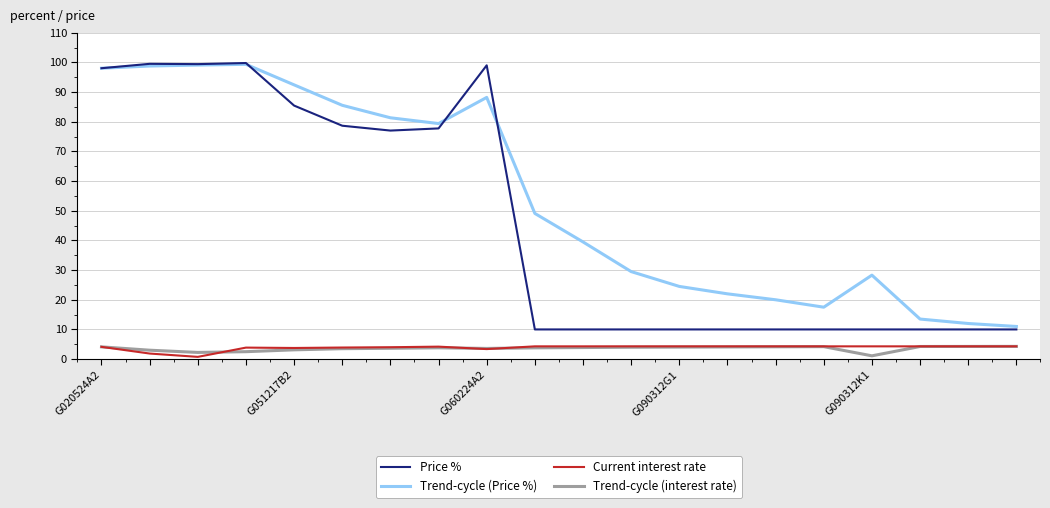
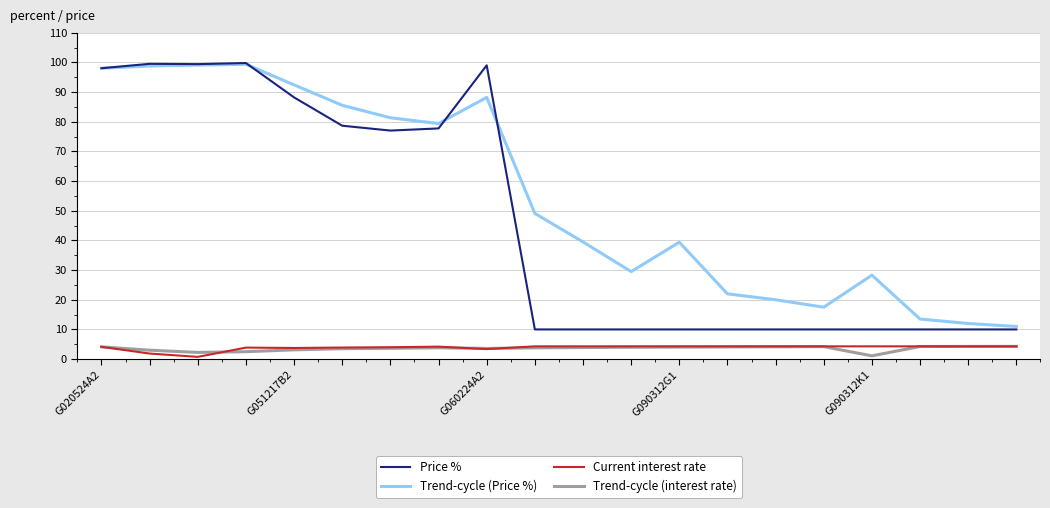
Price %, G051217B2: 85 -> 88
Trend-cycle (Price %), G090312G1: 25 -> 39
